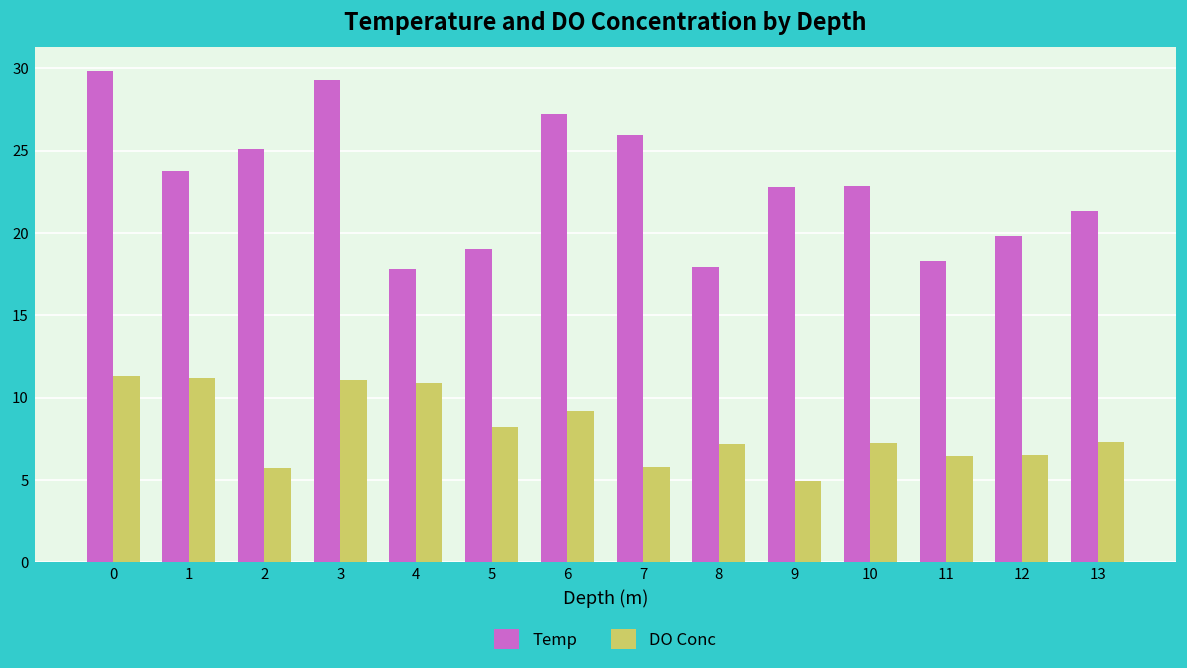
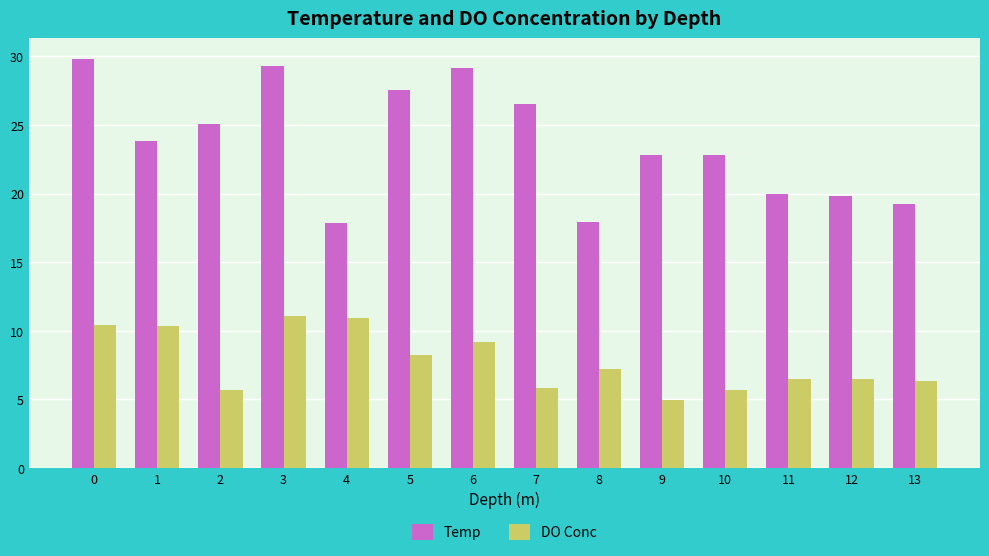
DO Conc, 0: 11.3 -> 10.4
DO Conc, 1: 11.2 -> 10.4
Temp, 5: 19.0 -> 27.5
Temp, 6: 27.2 -> 29.2
Temp, 7: 25.9 -> 26.5
DO Conc, 10: 7.2 -> 5.7
Temp, 11: 18.3 -> 20.0
Temp, 13: 21.4 -> 19.3
DO Conc, 13: 7.3 -> 6.3
